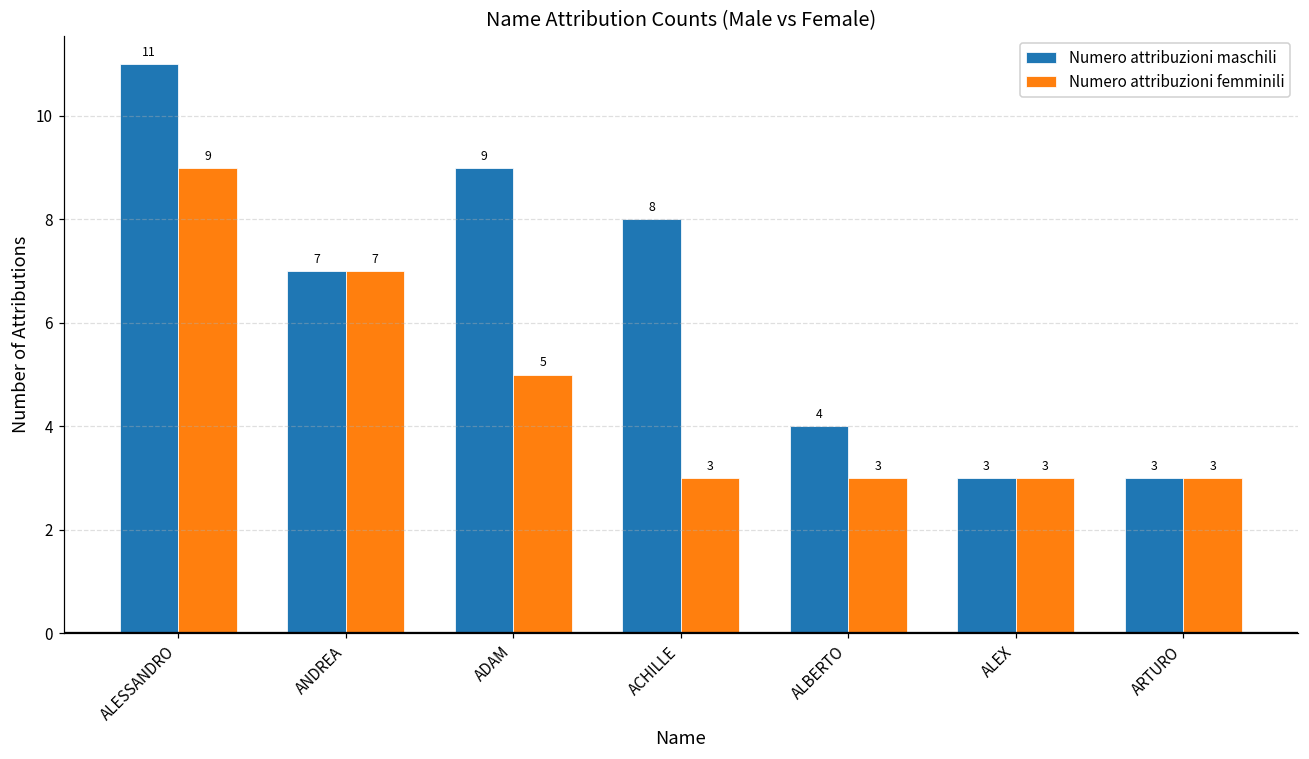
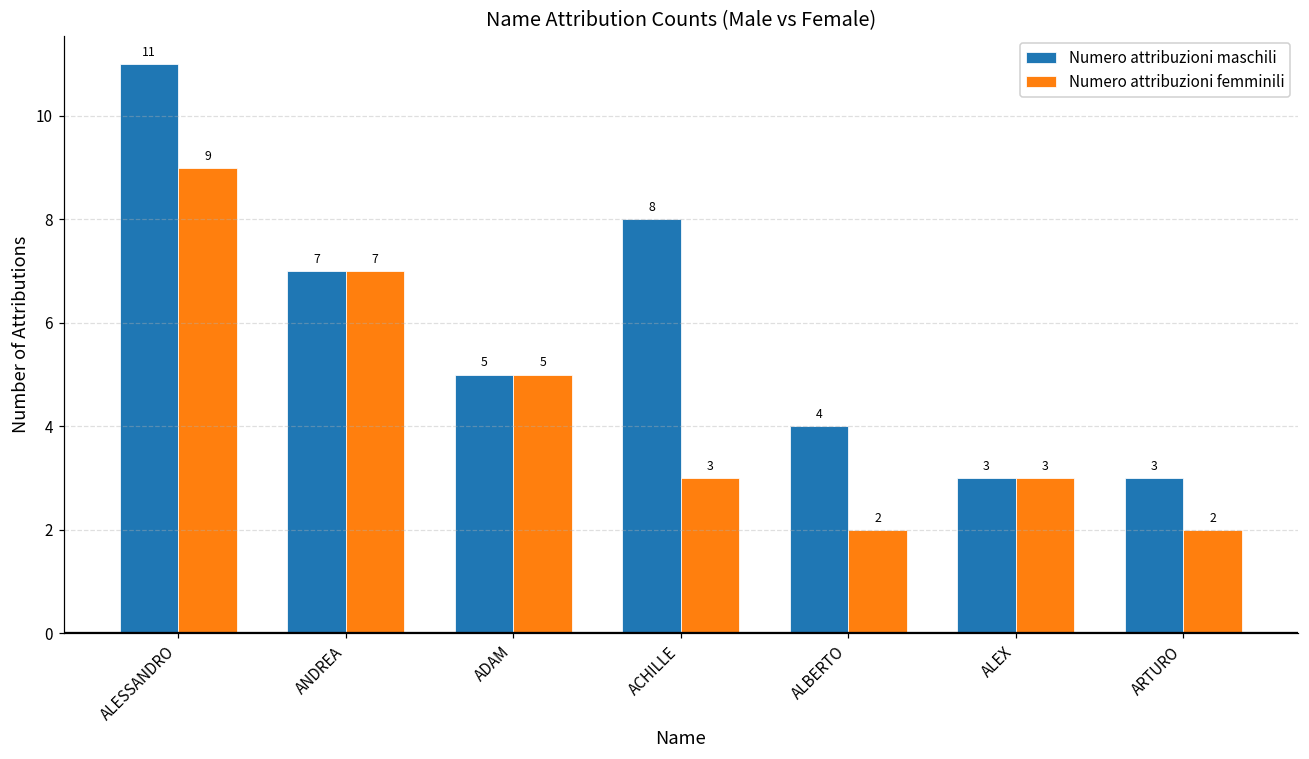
Numero attribuzioni maschili, ADAM: 9 -> 5
Numero attribuzioni femminili, ALBERTO: 3 -> 2
Numero attribuzioni femminili, ARTURO: 3 -> 2
